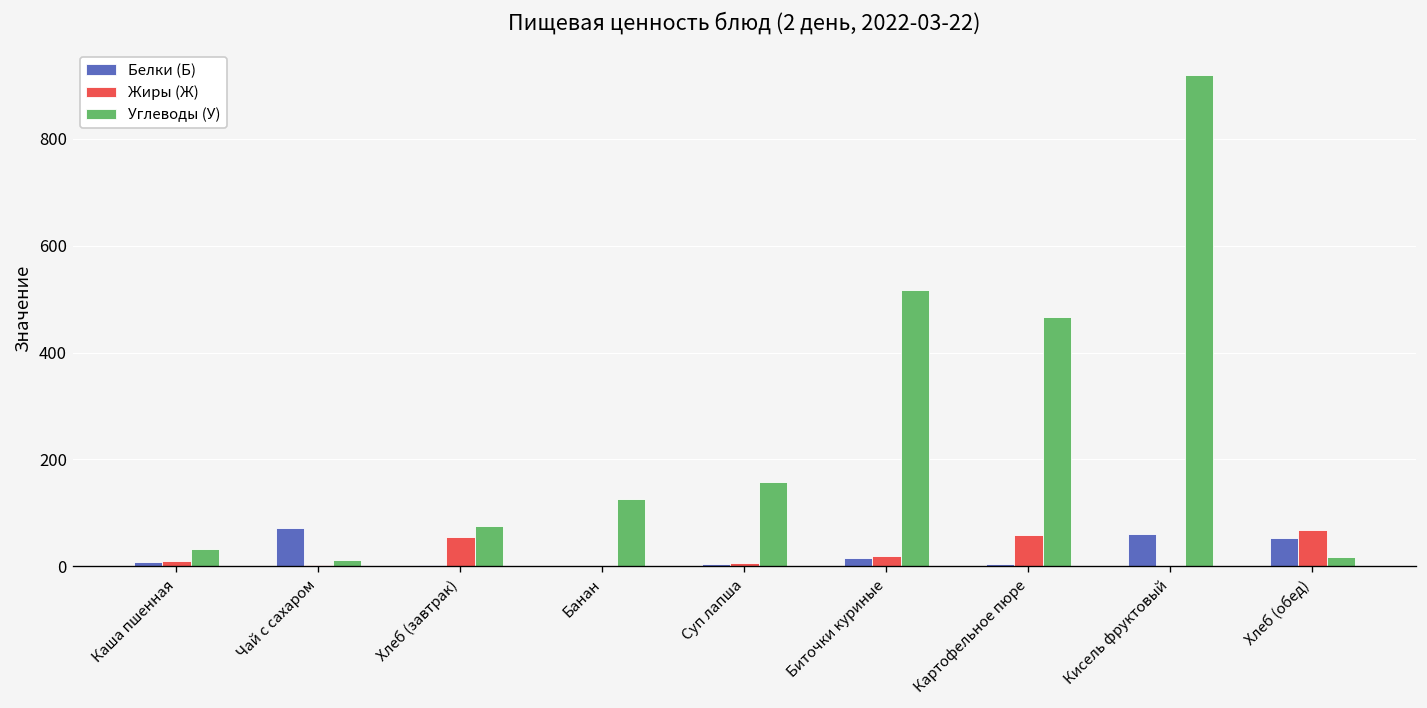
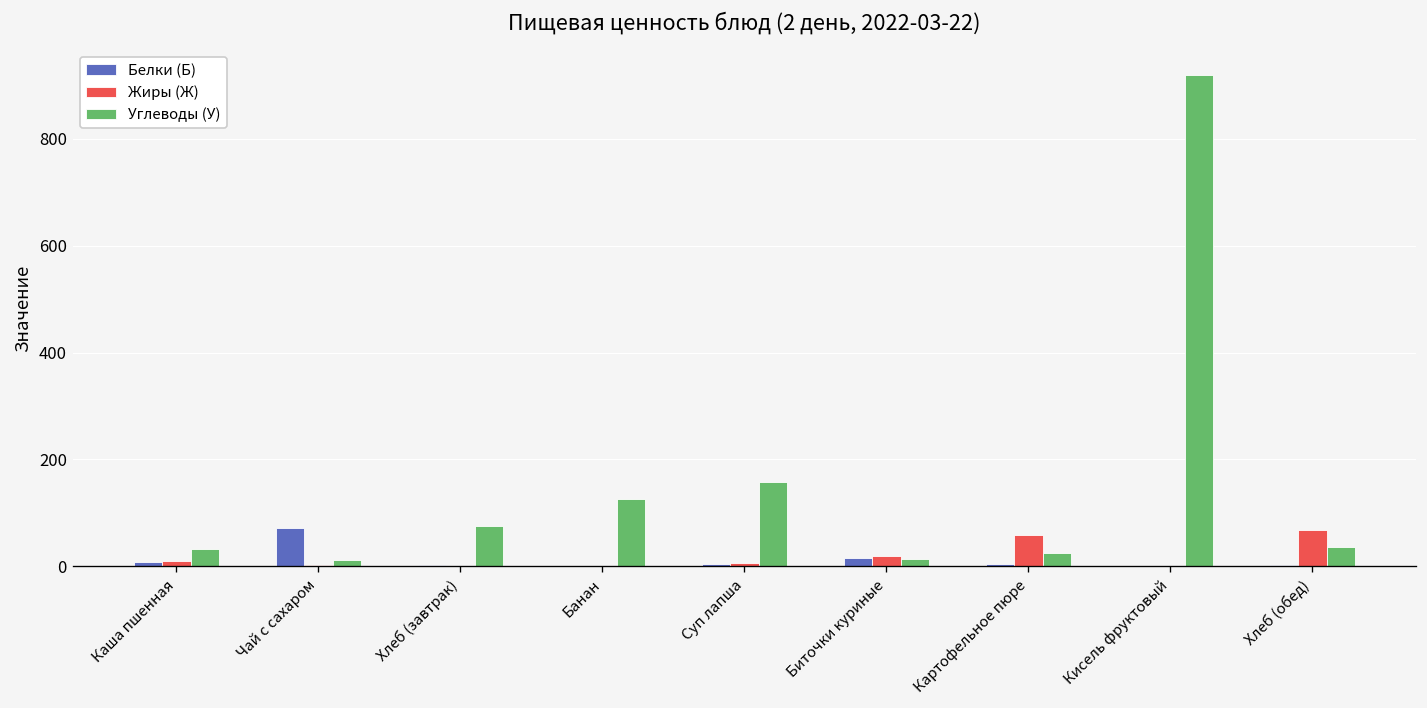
Жиры (Ж), Хлеб (завтрак): 50 -> 0
Углеводы (У), Биточки куриные: 520 -> 10
Углеводы (У), Картофельное пюре: 470 -> 20
Белки (Б), Кисель фруктовый: 60 -> 0
Белки (Б), Хлеб (обед): 50 -> 0
Углеводы (У), Хлеб (обед): 20 -> 40
